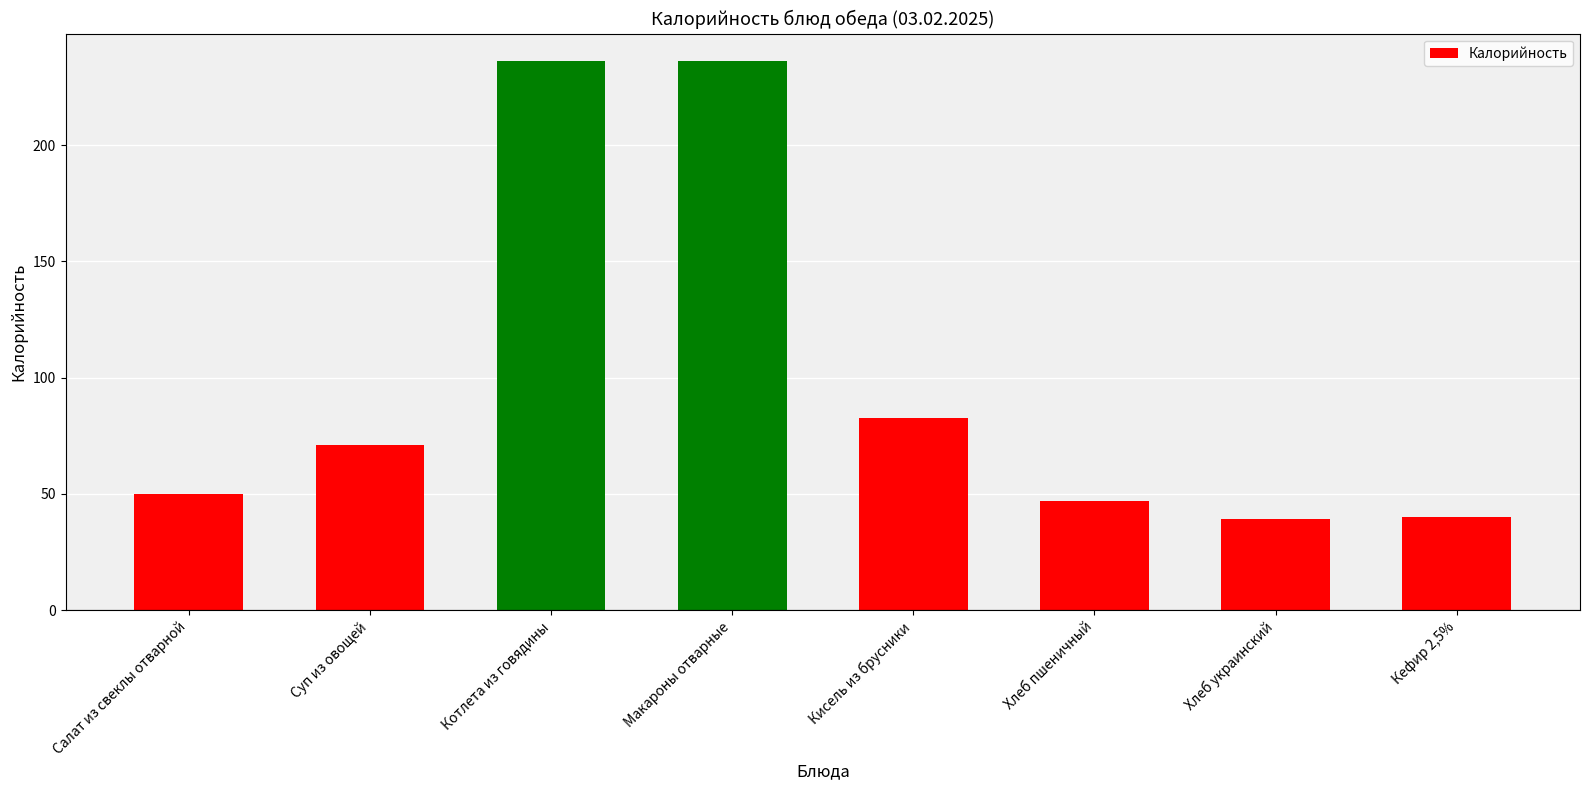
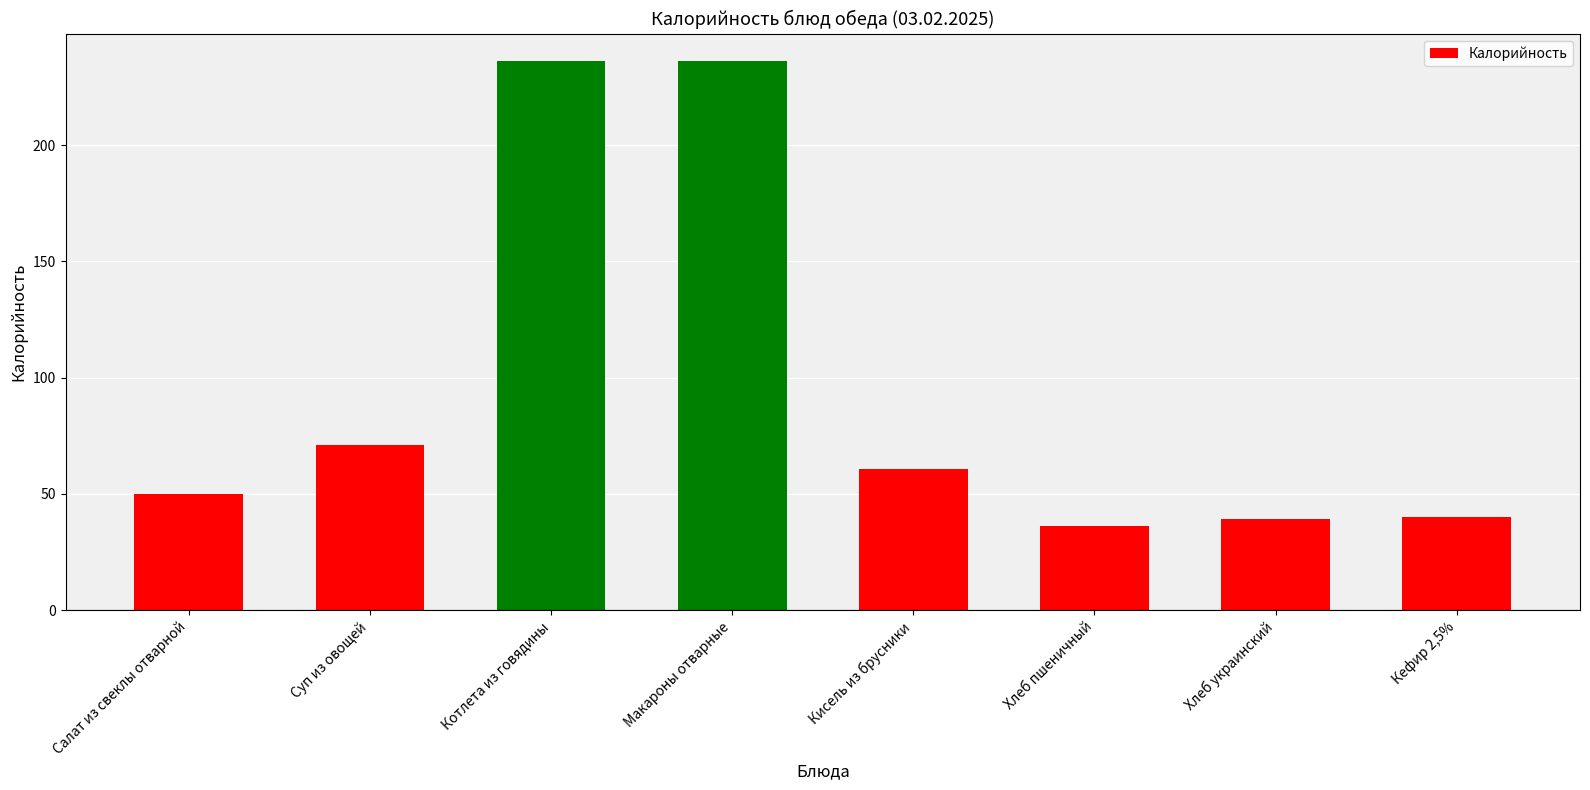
Кисель из брусники: 82 -> 61
Хлеб пшеничный: 47 -> 36
